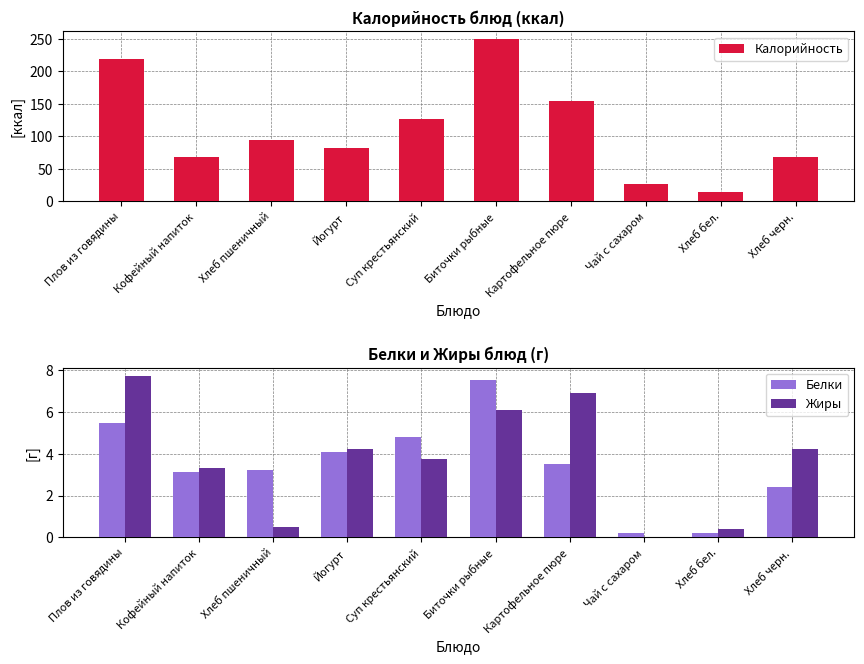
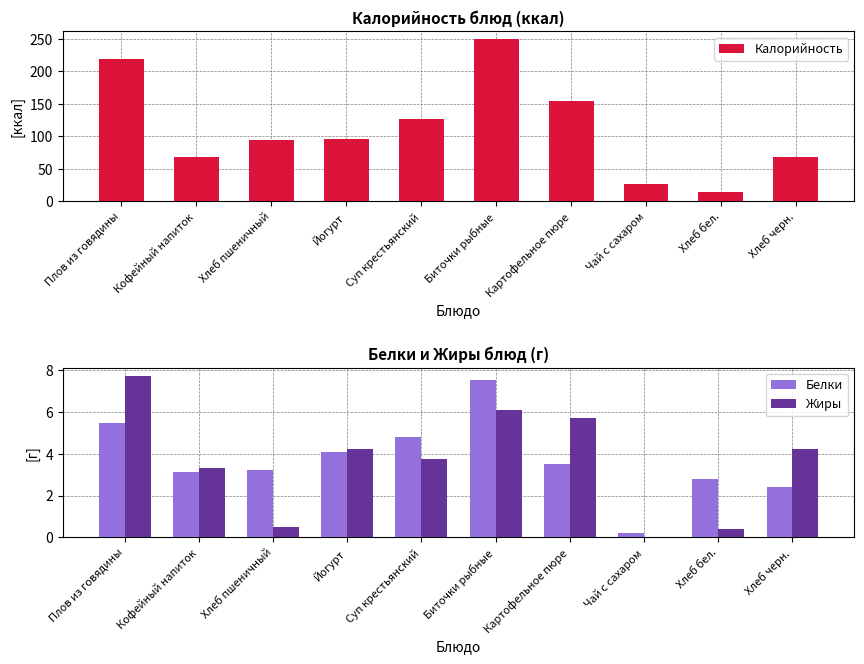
Калорийность блюд (ккал), Йогурт: 80 -> 100
Белки и Жиры блюд (г), Жиры, Картофельное пюре: 6.9 -> 5.7
Белки и Жиры блюд (г), Белки, Хлеб бел.: 0.2 -> 2.8
